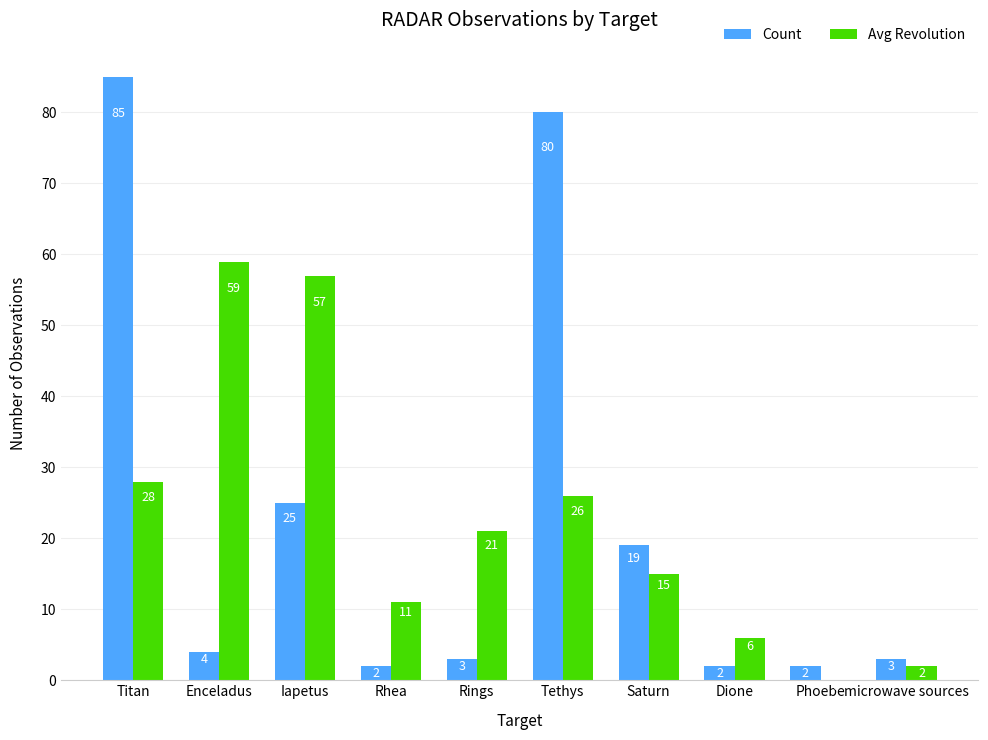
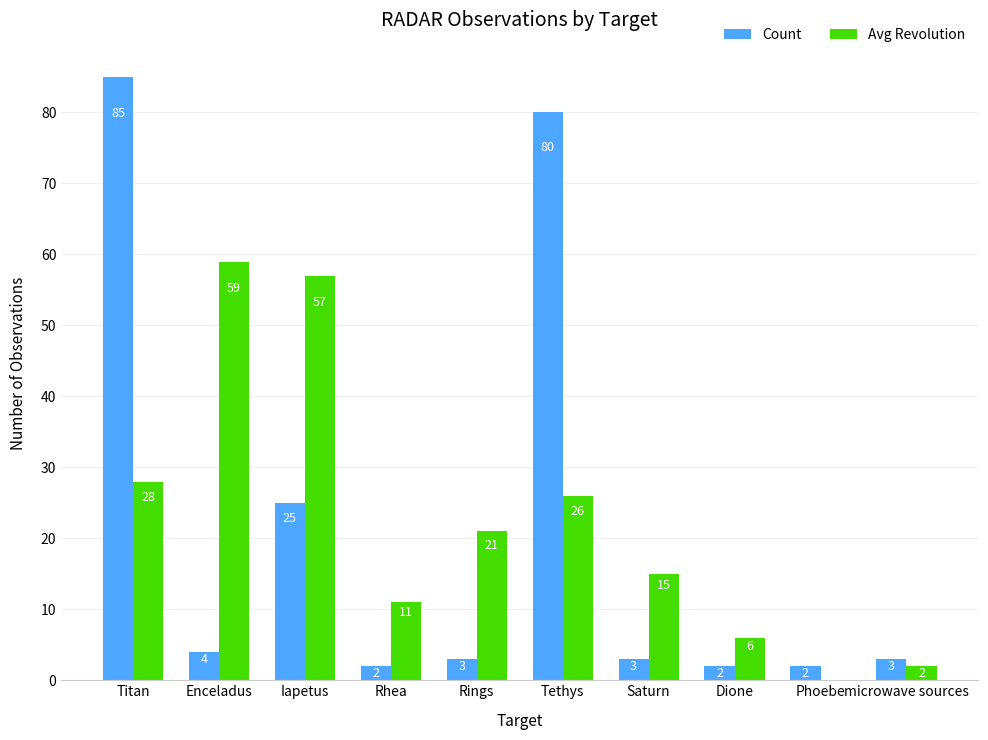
Count, Saturn: 19 -> 3
